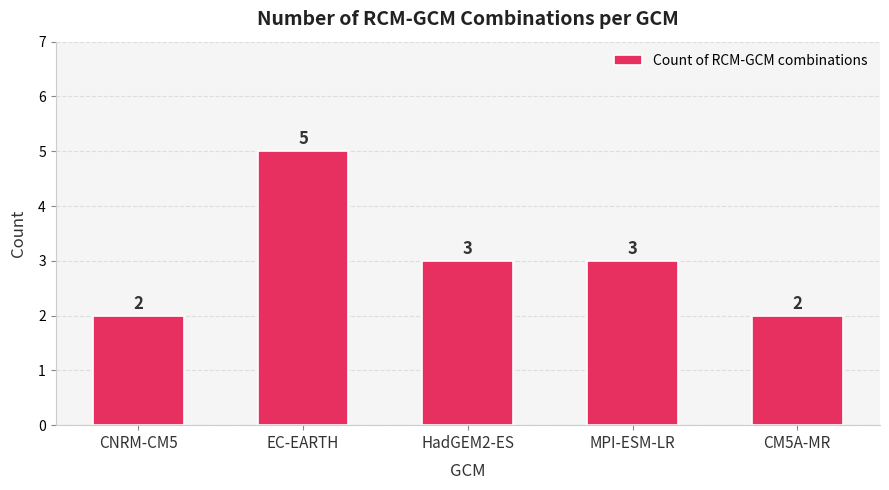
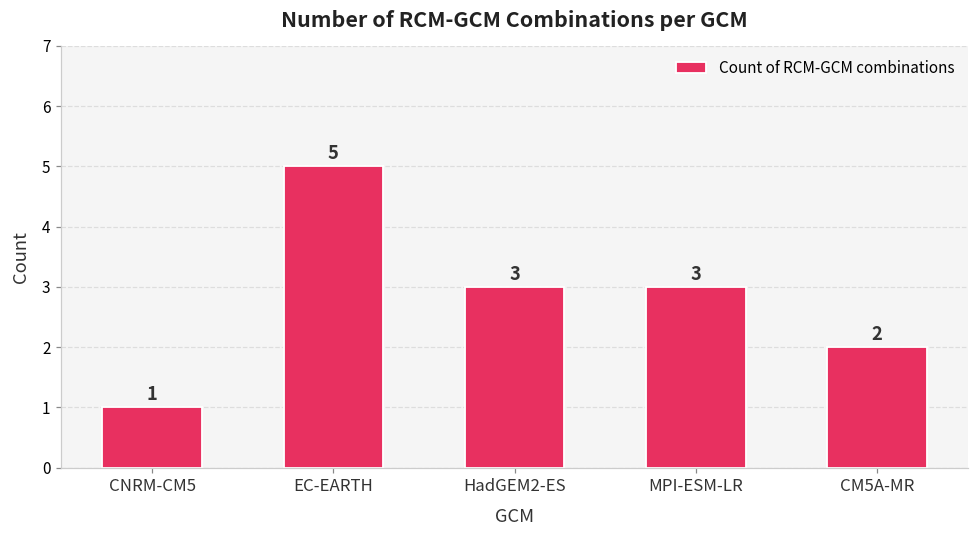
CNRM-CM5: 2 -> 1
